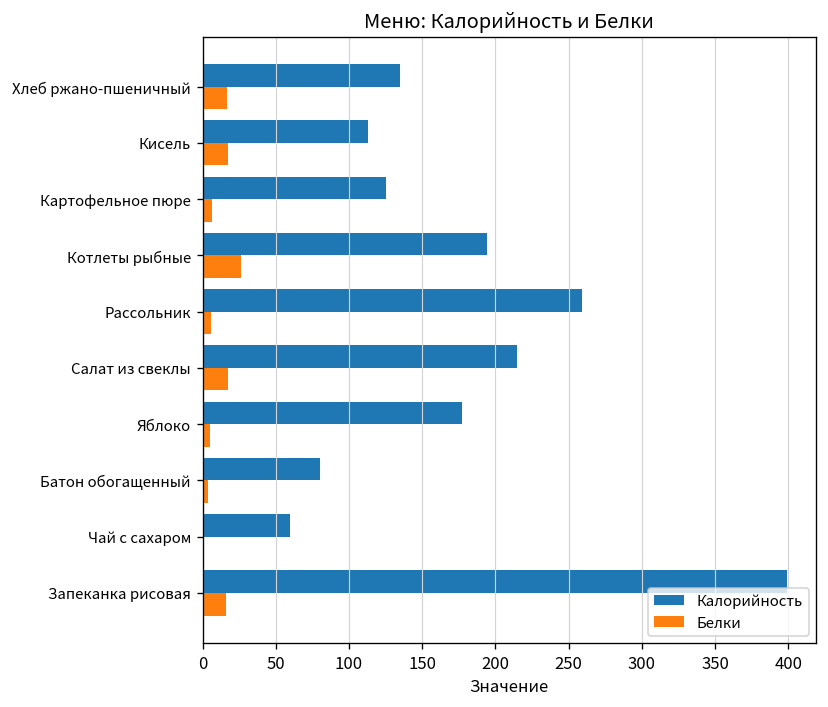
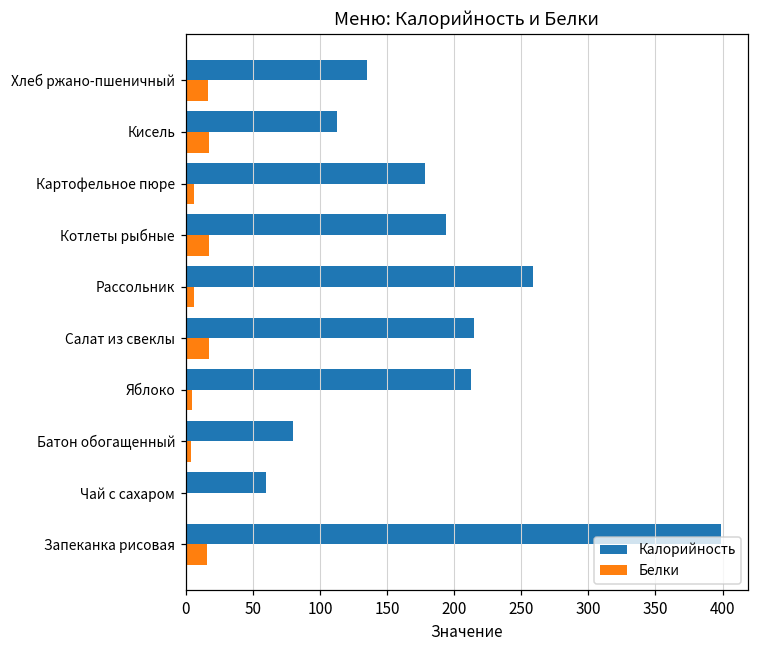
Калорийность, Картофельное пюре: 125 -> 178
Белки, Котлеты рыбные: 26 -> 18
Калорийность, Яблоко: 177 -> 213
